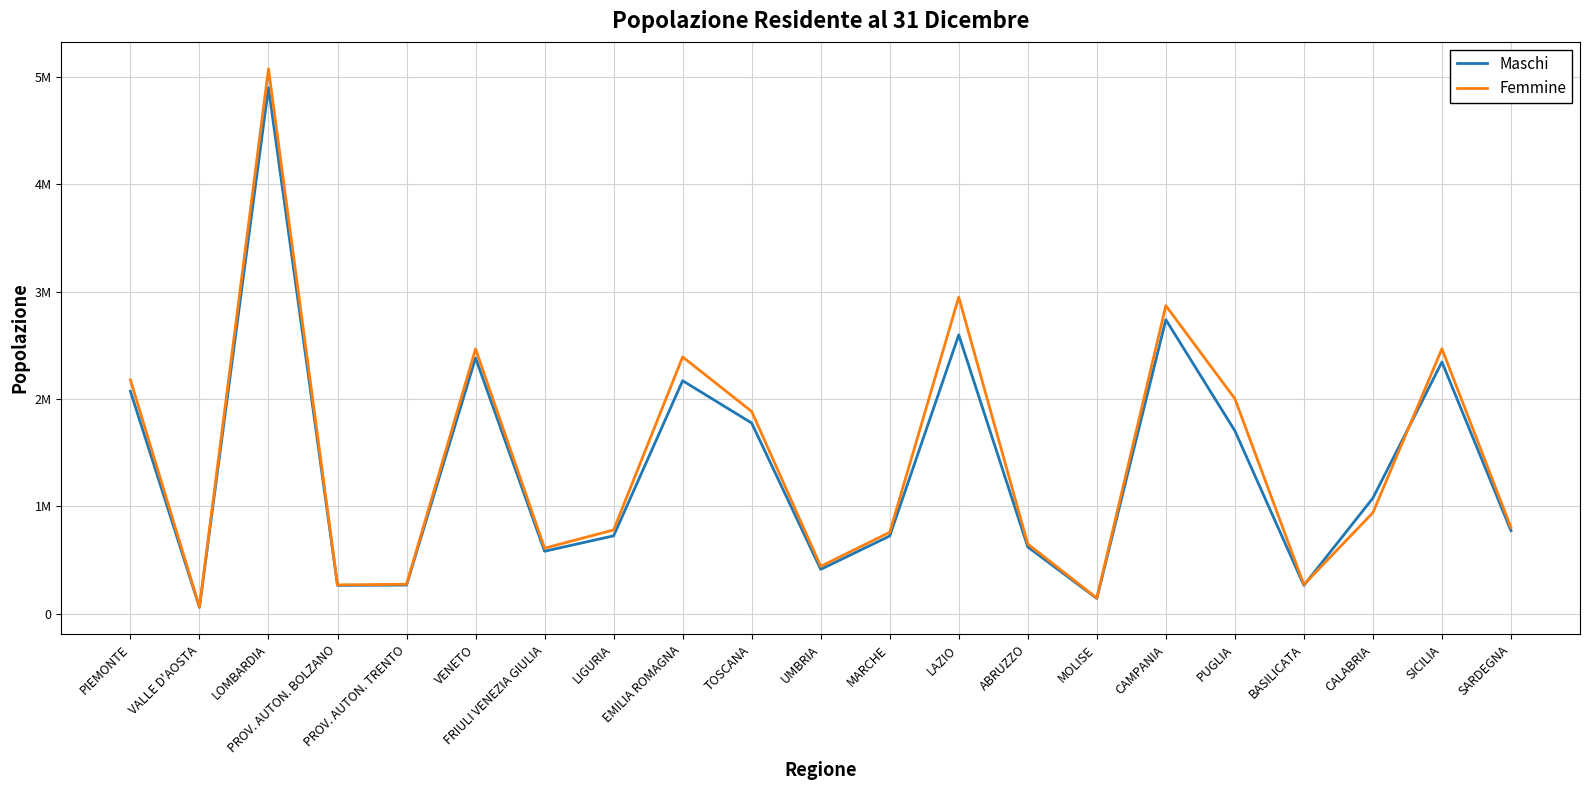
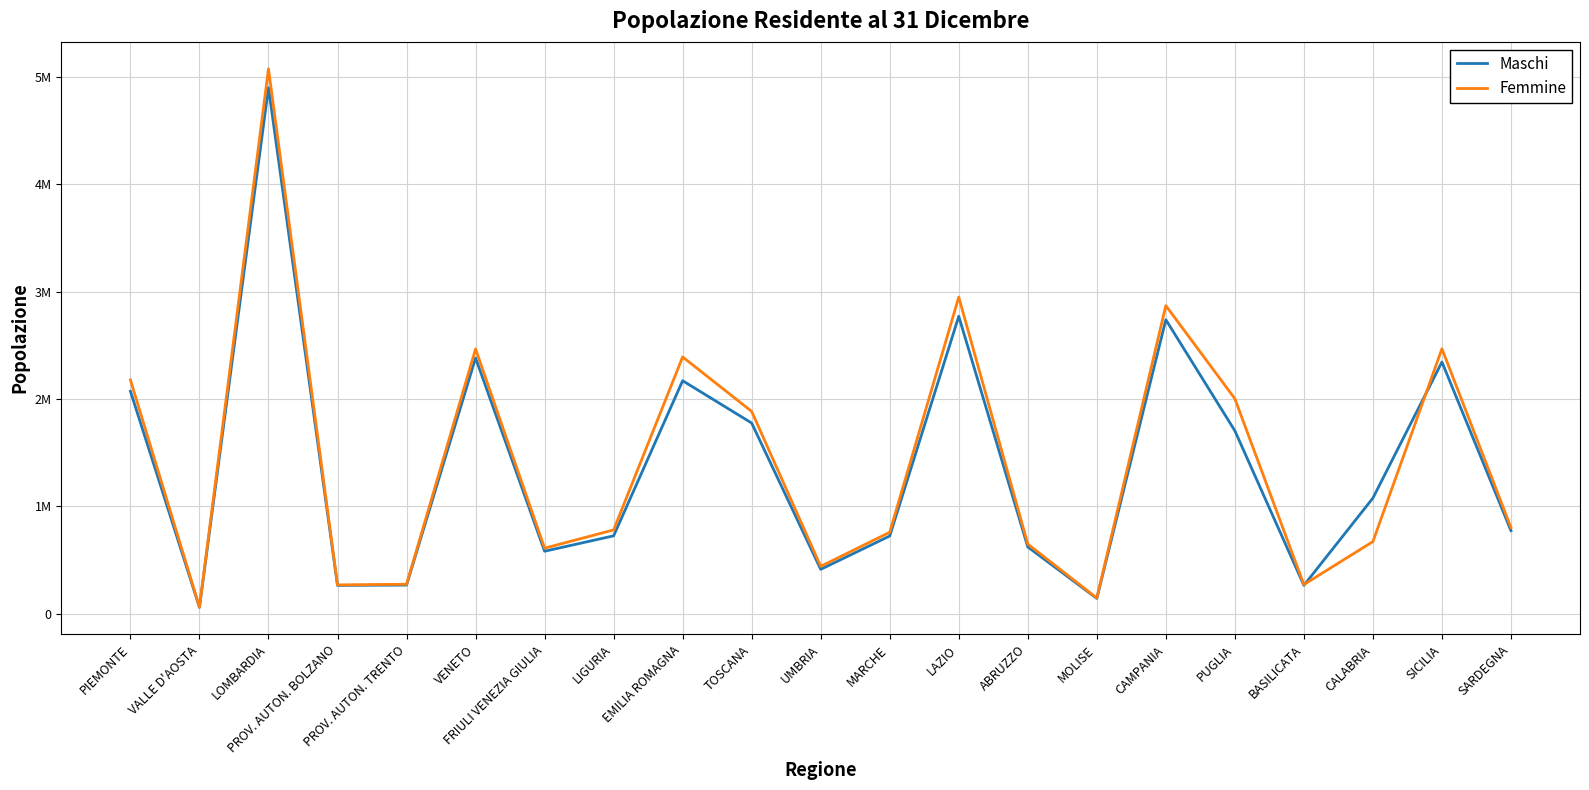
Maschi, LAZIO: 2600000 -> 2770000
Femmine, CALABRIA: 940000 -> 670000
